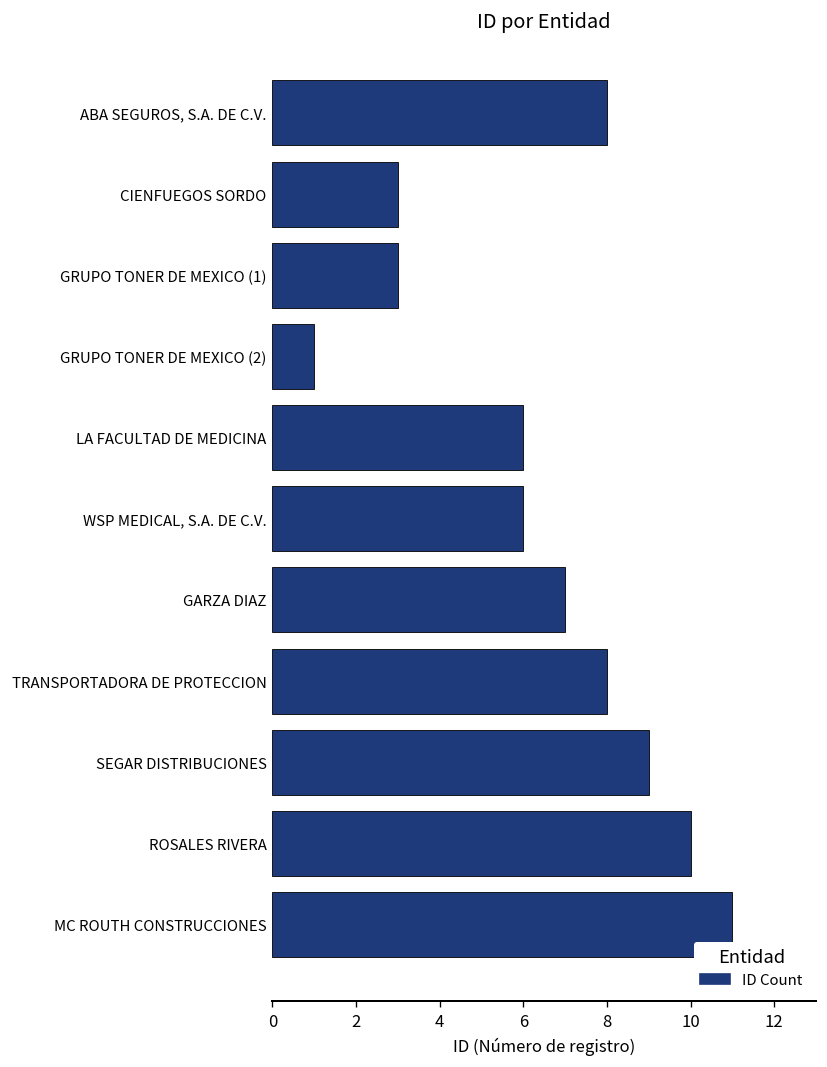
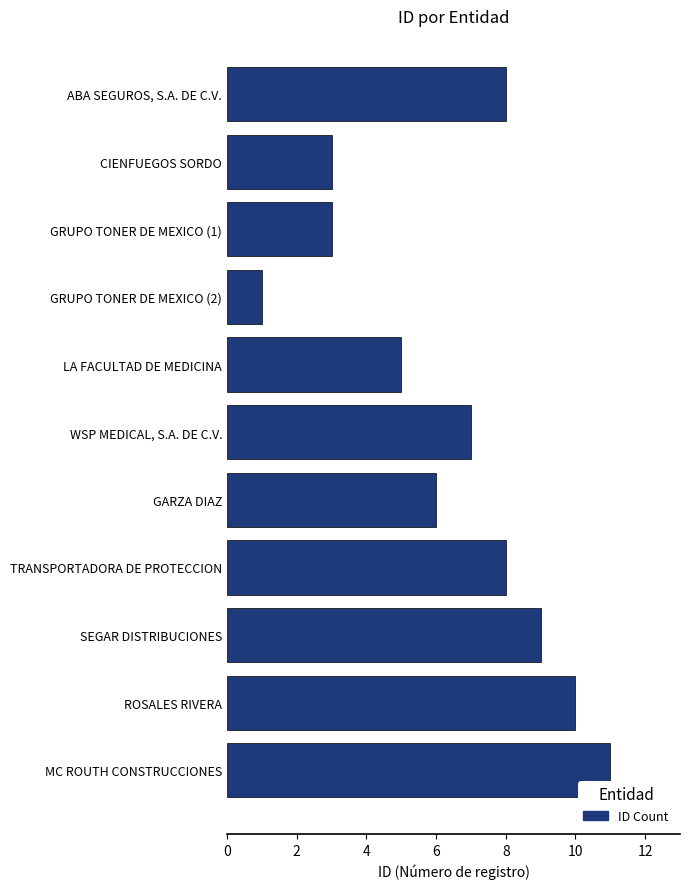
LA FACULTAD DE MEDICINA: 6 -> 5
WSP MEDICAL, S.A. DE C.V.: 6 -> 7
GARZA DIAZ: 7 -> 6
